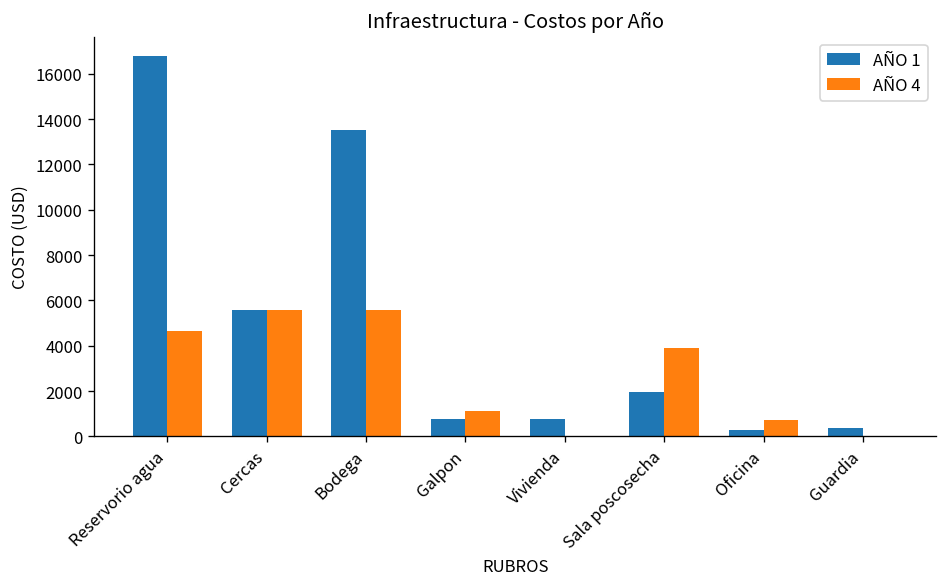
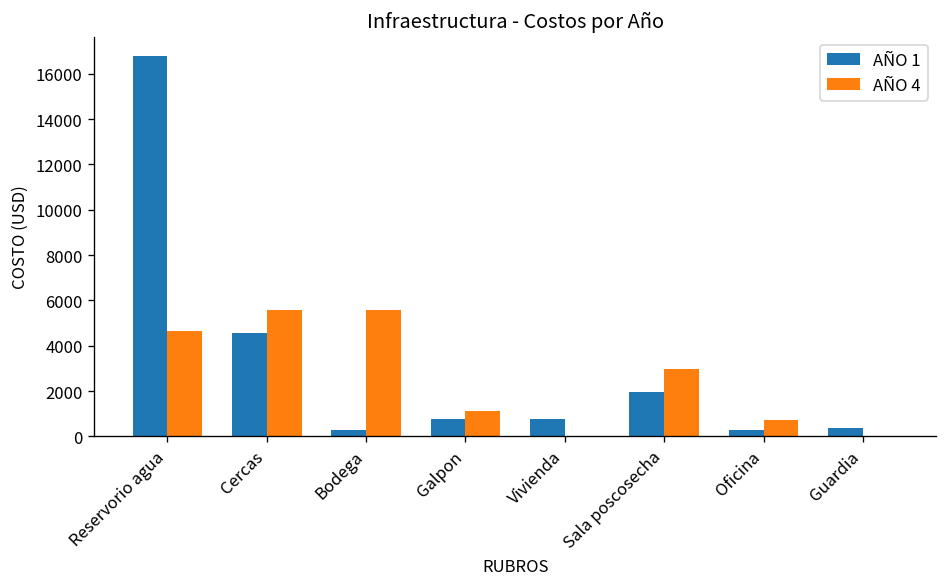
AÑO 1, Cercas: 5600 -> 4600
AÑO 1, Bodega: 13500 -> 300
AÑO 4, Sala poscosecha: 3900 -> 3000
